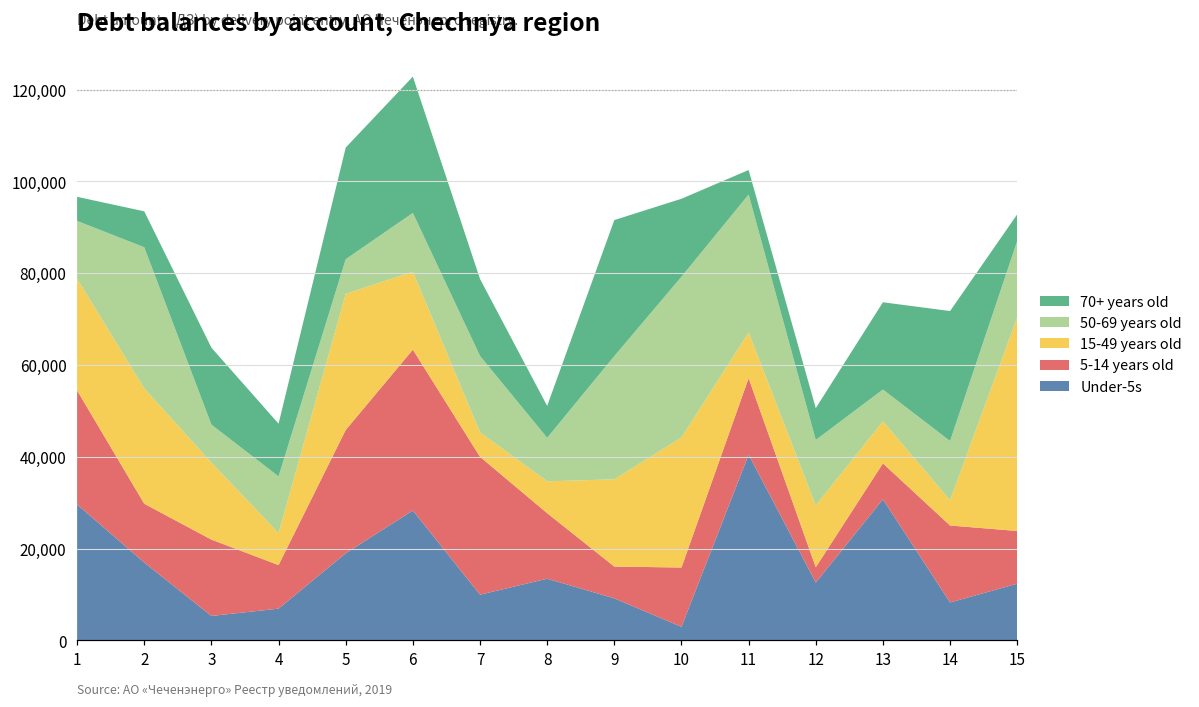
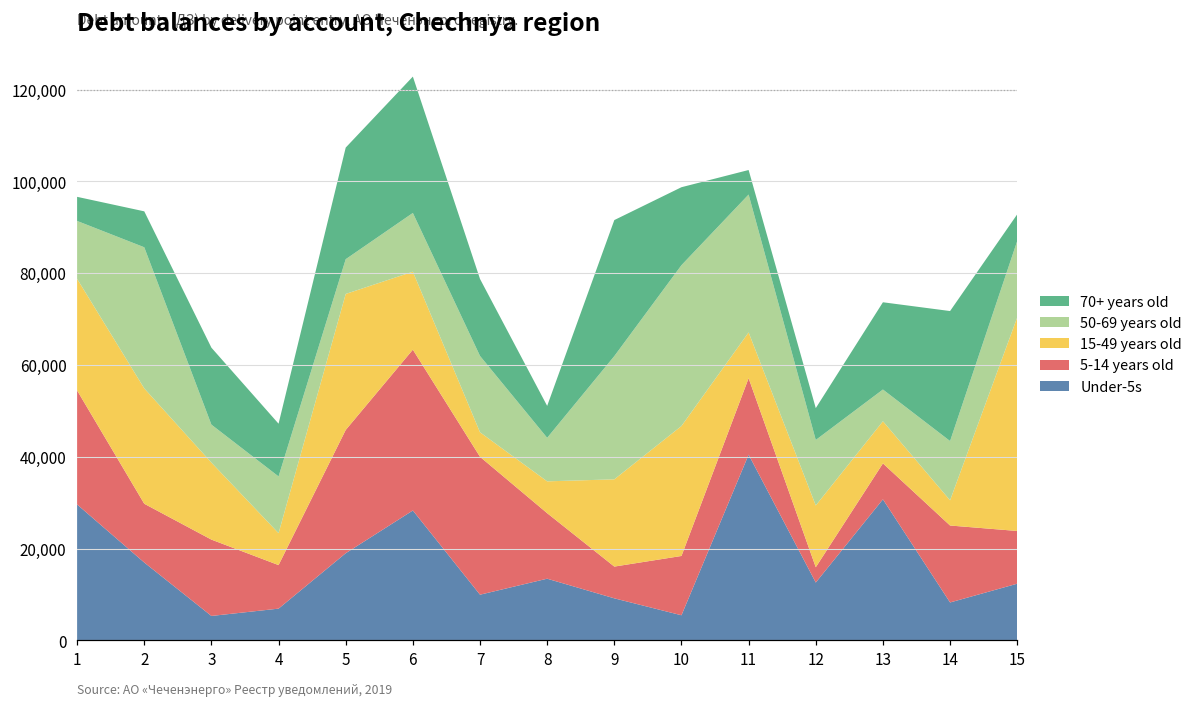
Under-5s, 10: 3,000 -> 5,000
